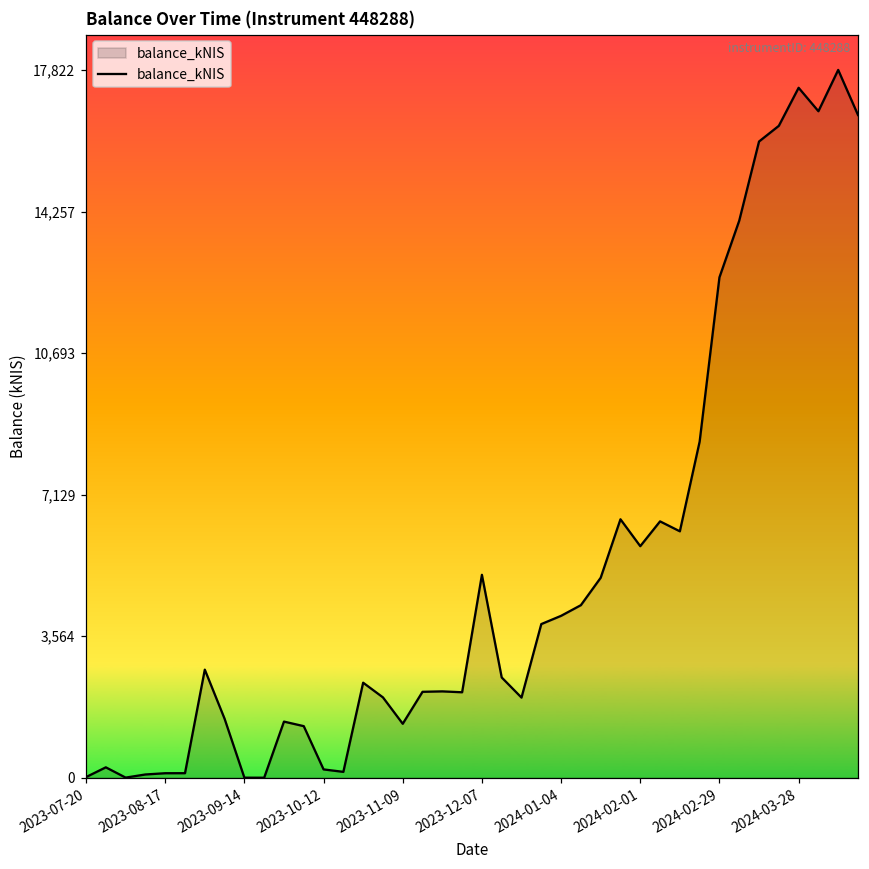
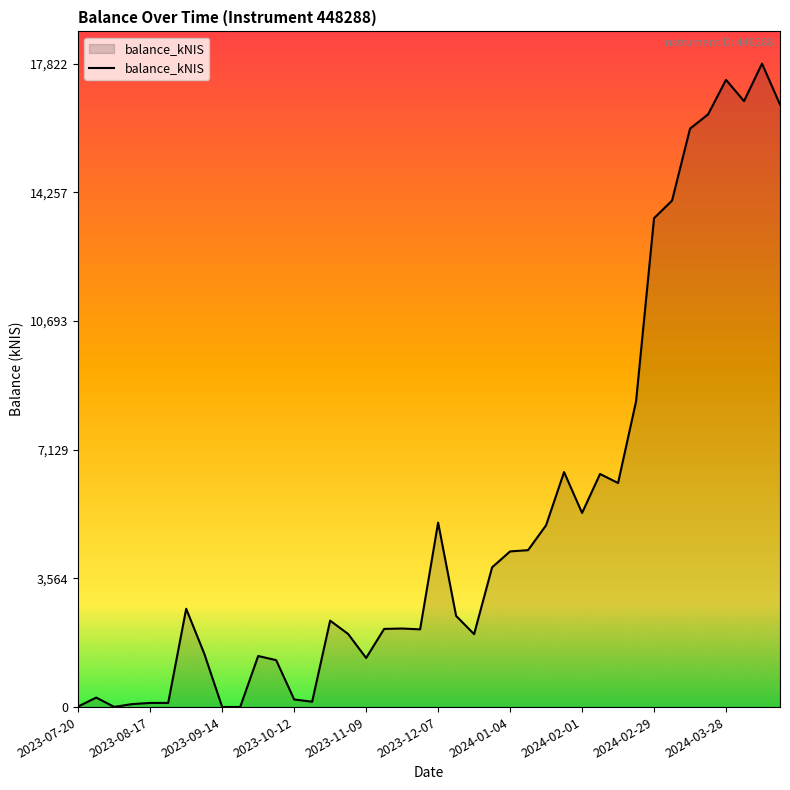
2024-01-04: 4,100 -> 4,300
2024-02-01: 5,800 -> 5,400
2024-02-29: 12,600 -> 13,500
